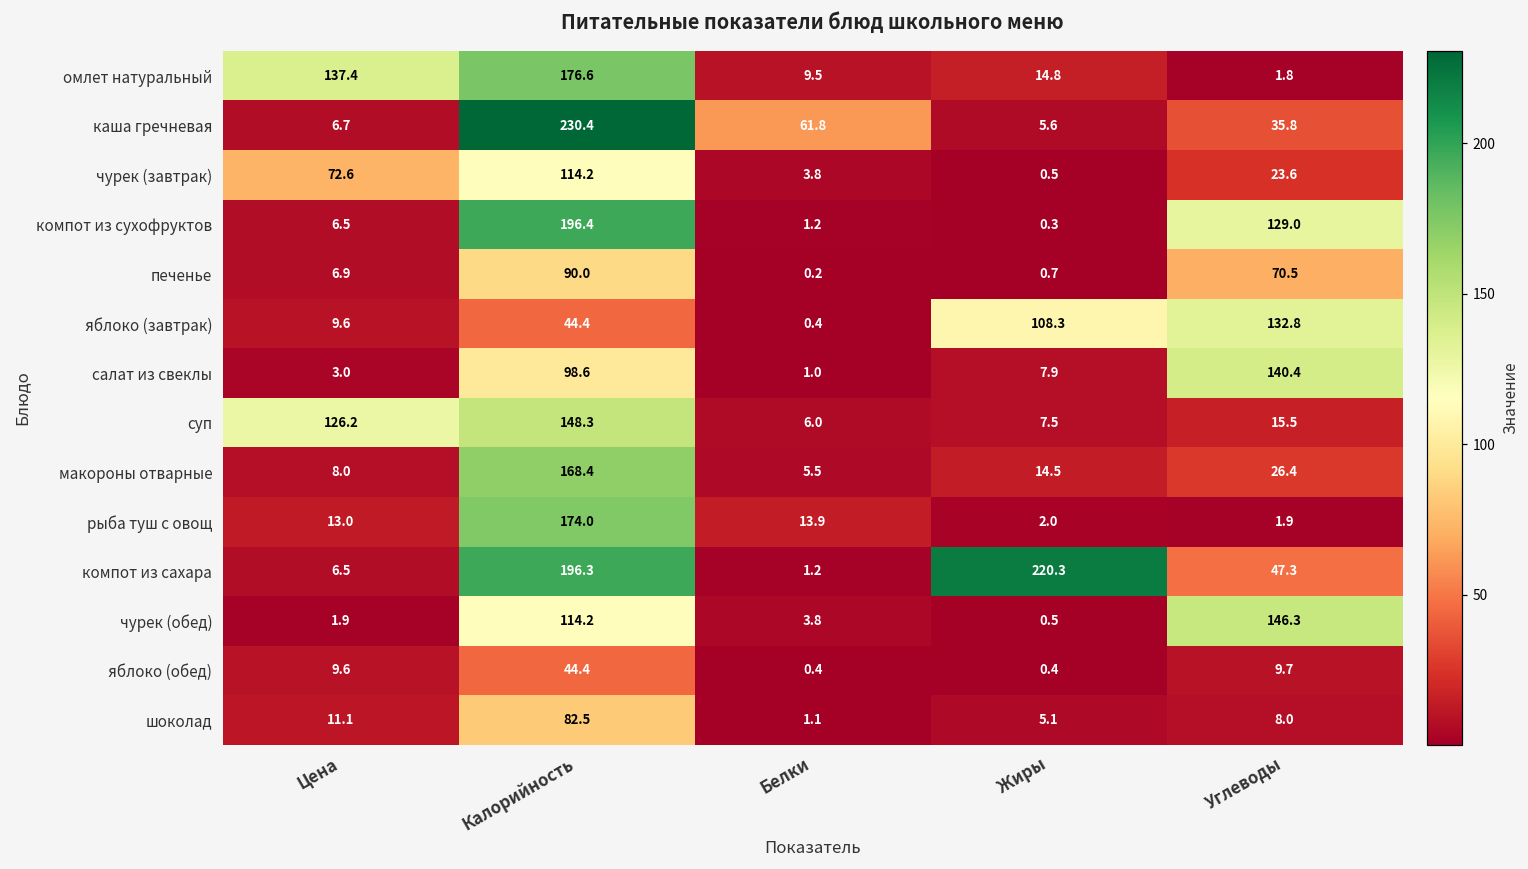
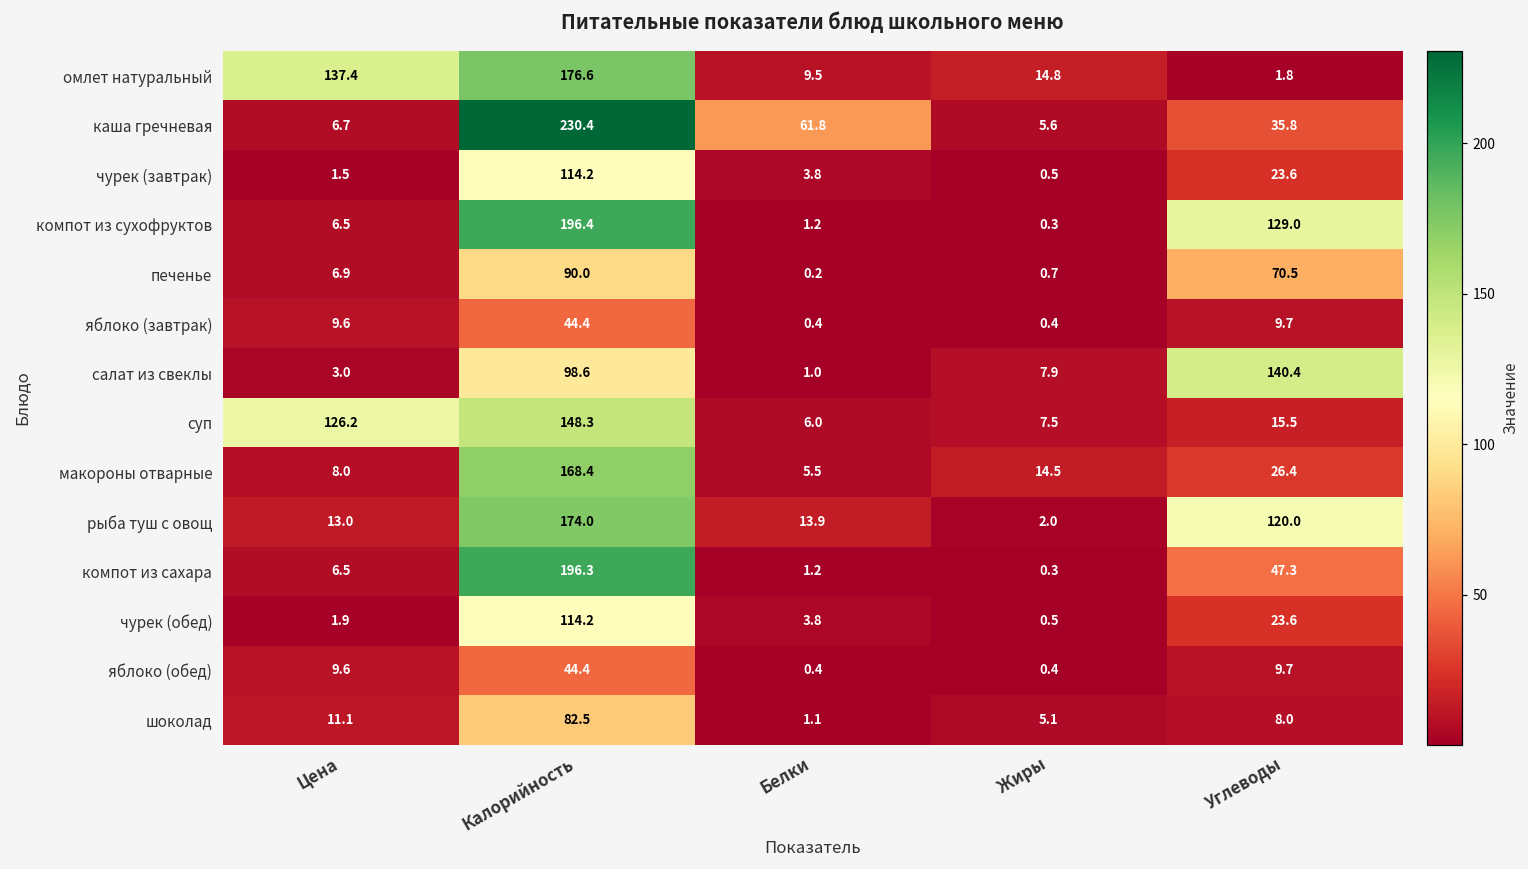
чурек (завтрак), Цена: 72.6 -> 1.5
яблоко (завтрак), Жиры: 108.3 -> 0.4
яблоко (завтрак), Углеводы: 132.8 -> 9.7
рыба туш с овощ, Углеводы: 1.9 -> 120.0
компот из сахара, Жиры: 220.3 -> 0.3
чурек (обед), Углеводы: 146.3 -> 23.6
